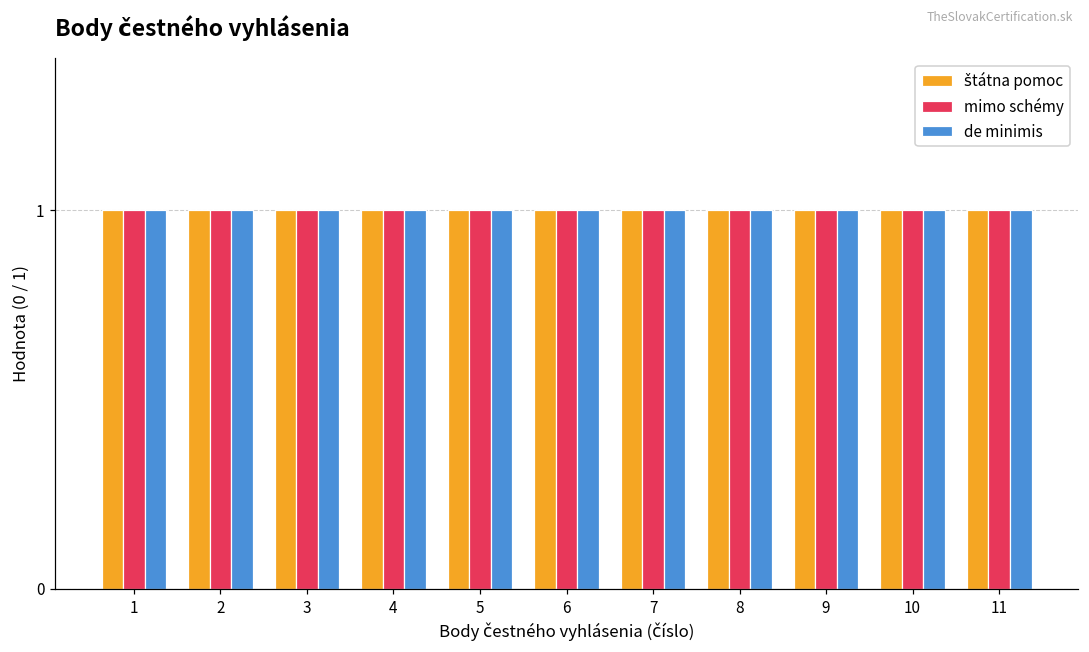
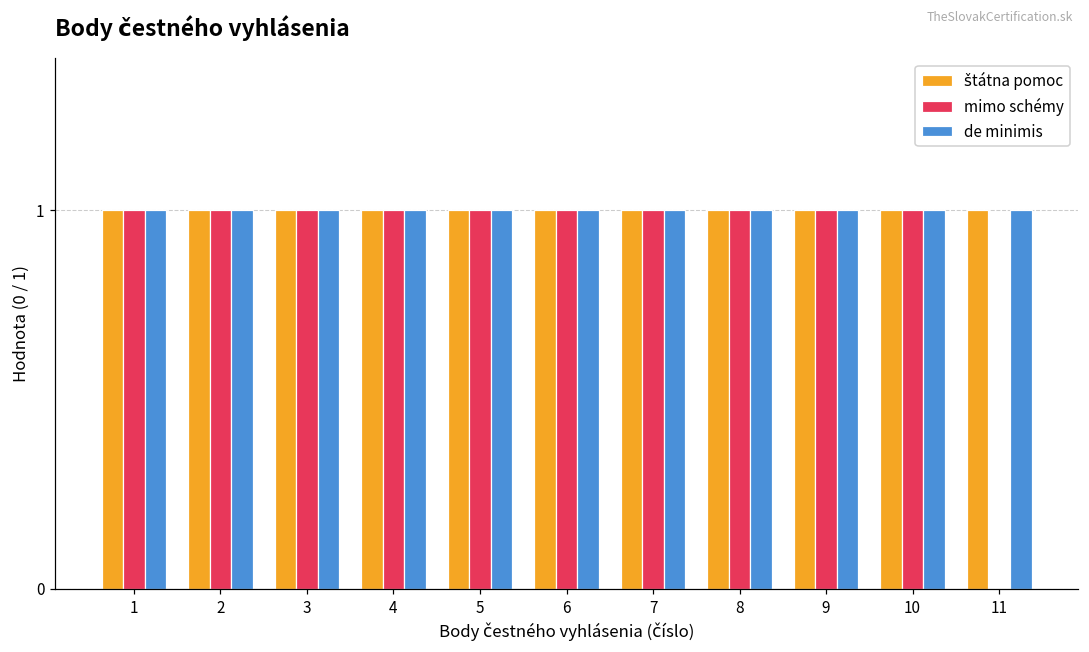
mimo schémy, 11: 1 -> 0
